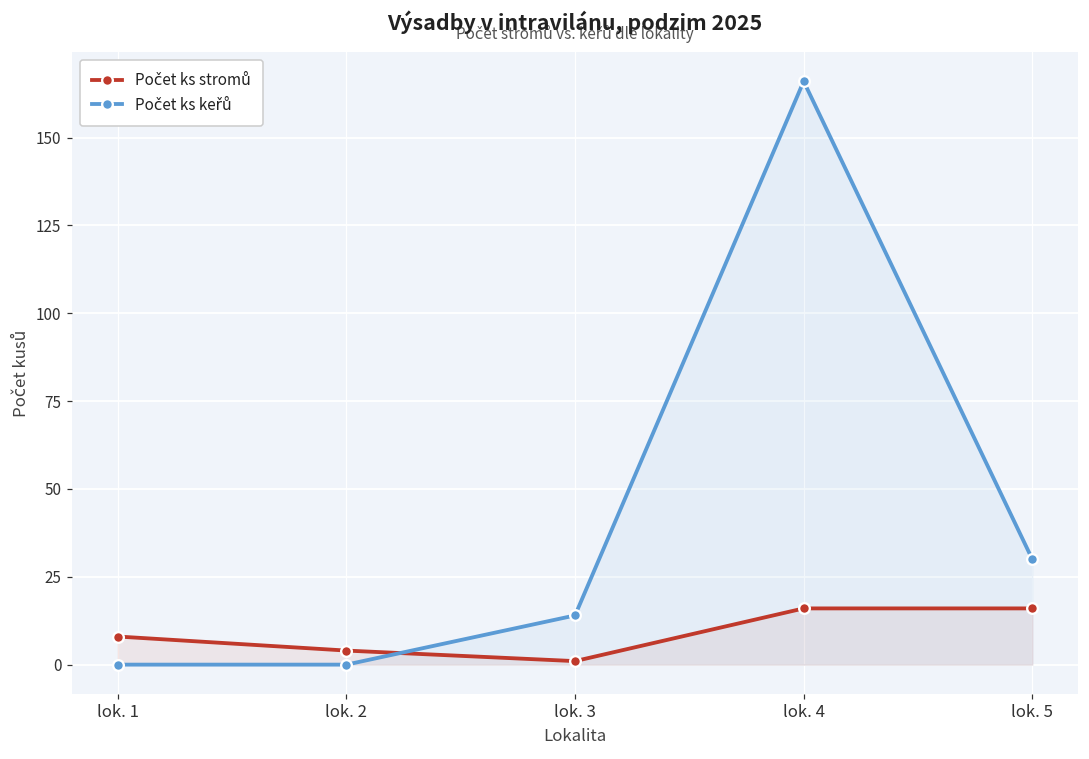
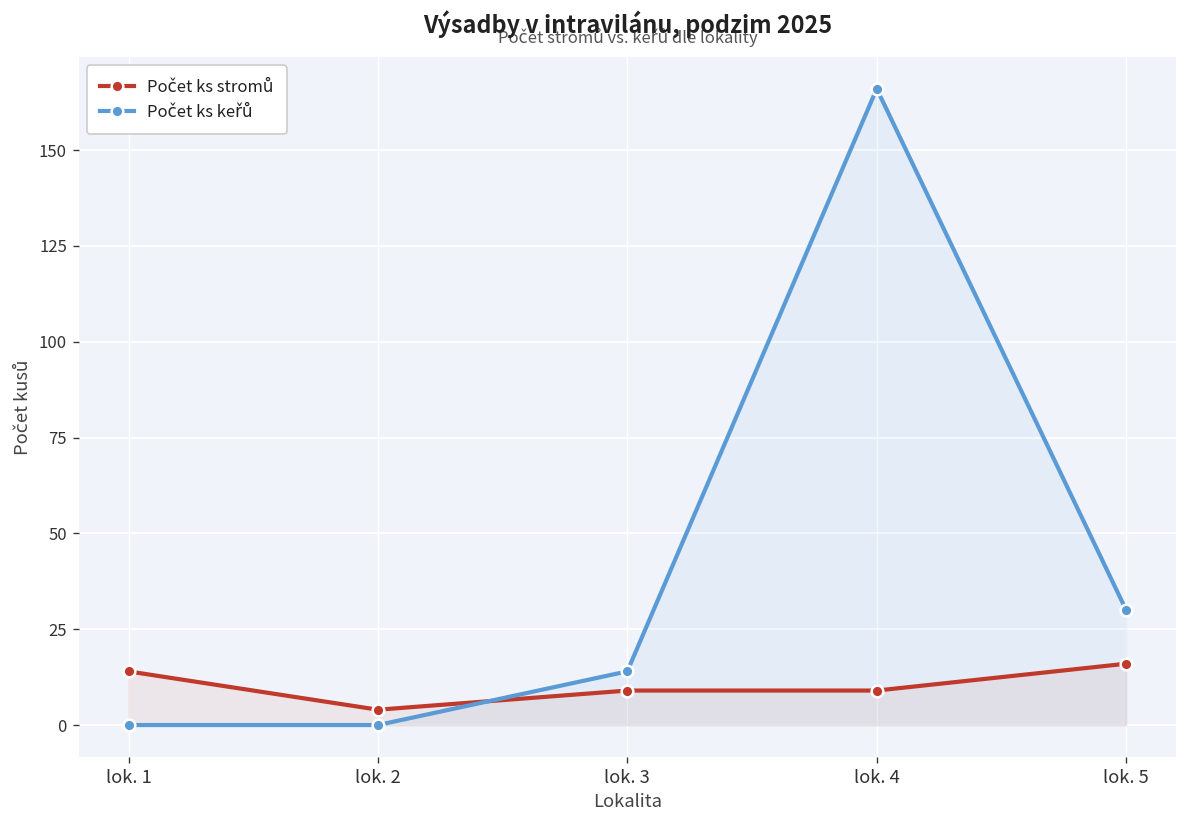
Počet ks stromů, lok. 1: 8 -> 14
Počet ks stromů, lok. 3: 1 -> 9
Počet ks stromů, lok. 4: 16 -> 9
